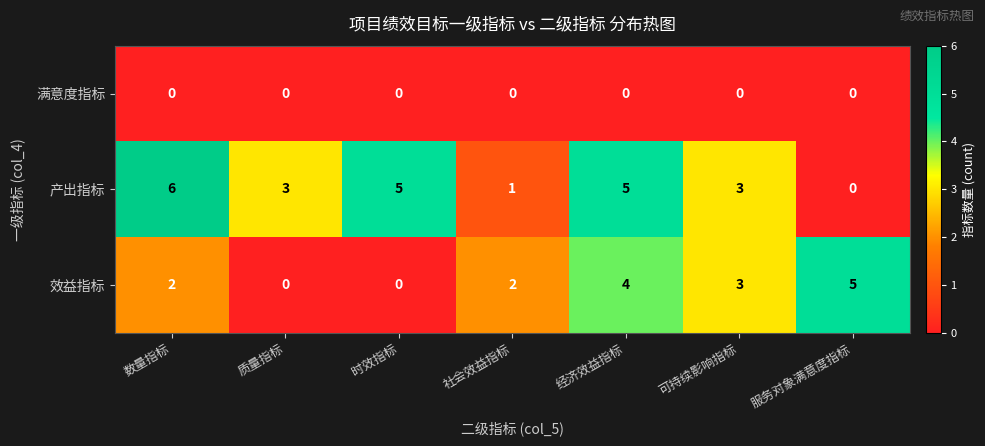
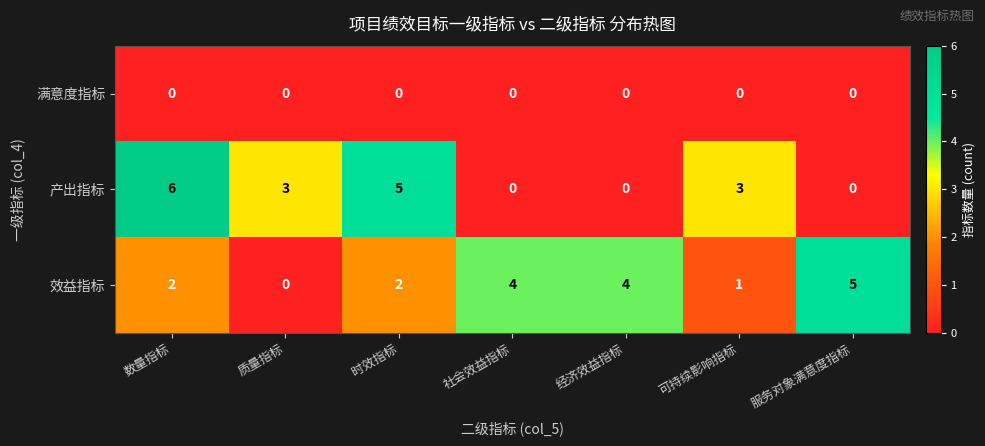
产出指标, 社会效益指标: 1 -> 0
产出指标, 经济效益指标: 5 -> 0
效益指标, 时效指标: 0 -> 2
效益指标, 社会效益指标: 2 -> 4
效益指标, 可持续影响指标: 3 -> 1
